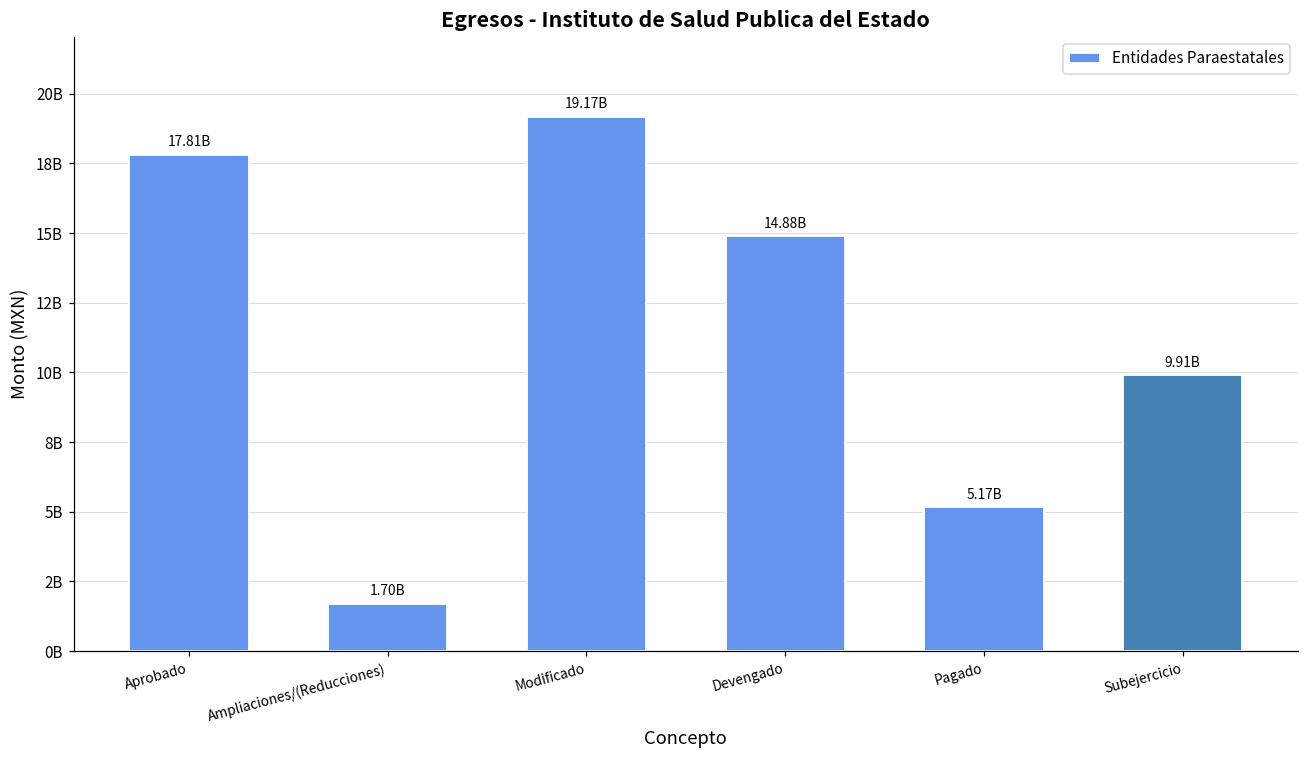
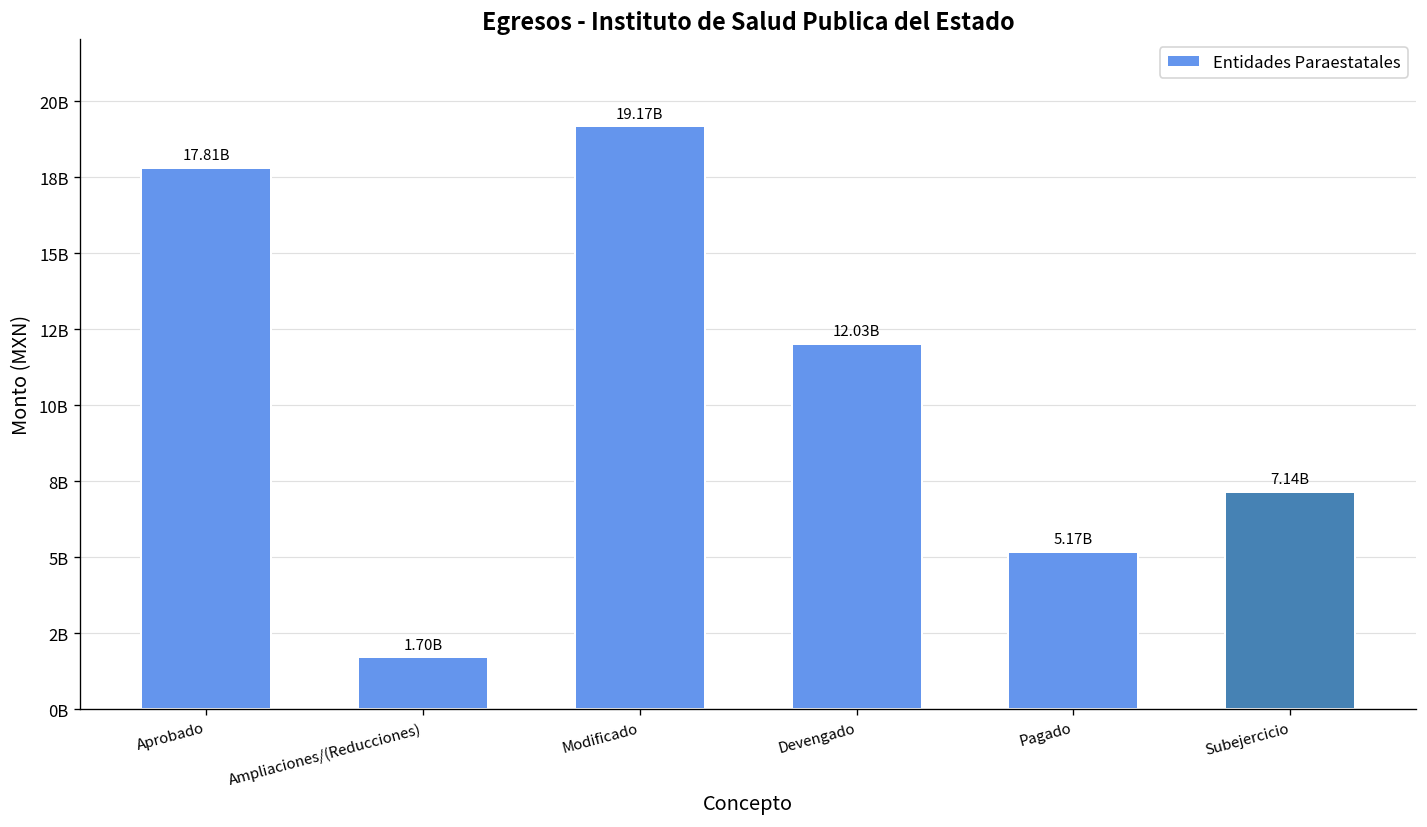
Devengado: 14.88B -> 12.03B
Subejercicio: 9.91B -> 7.14B
